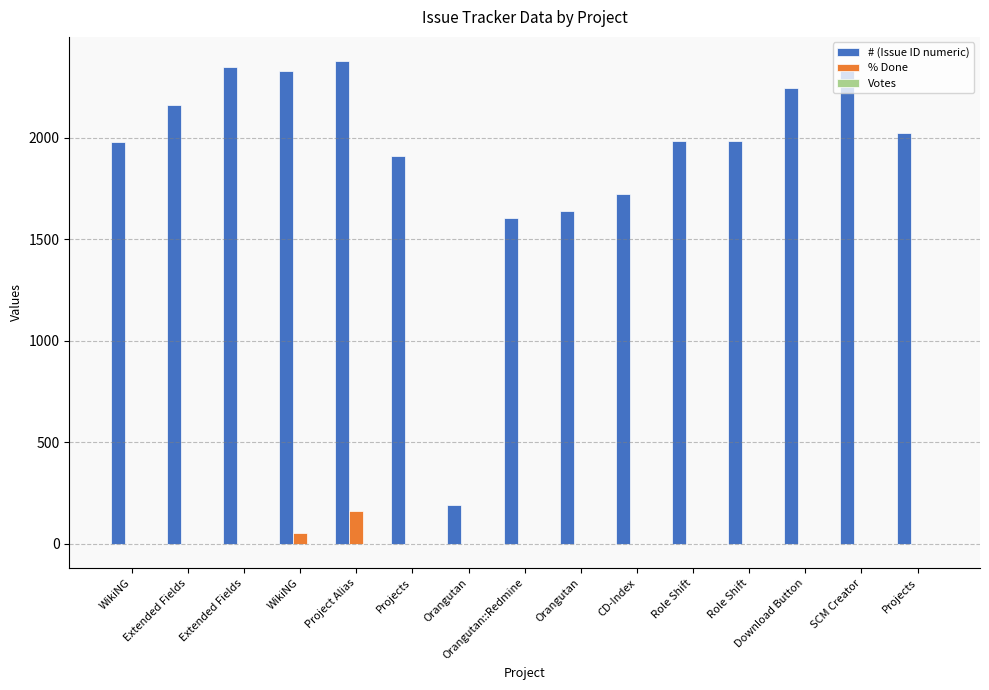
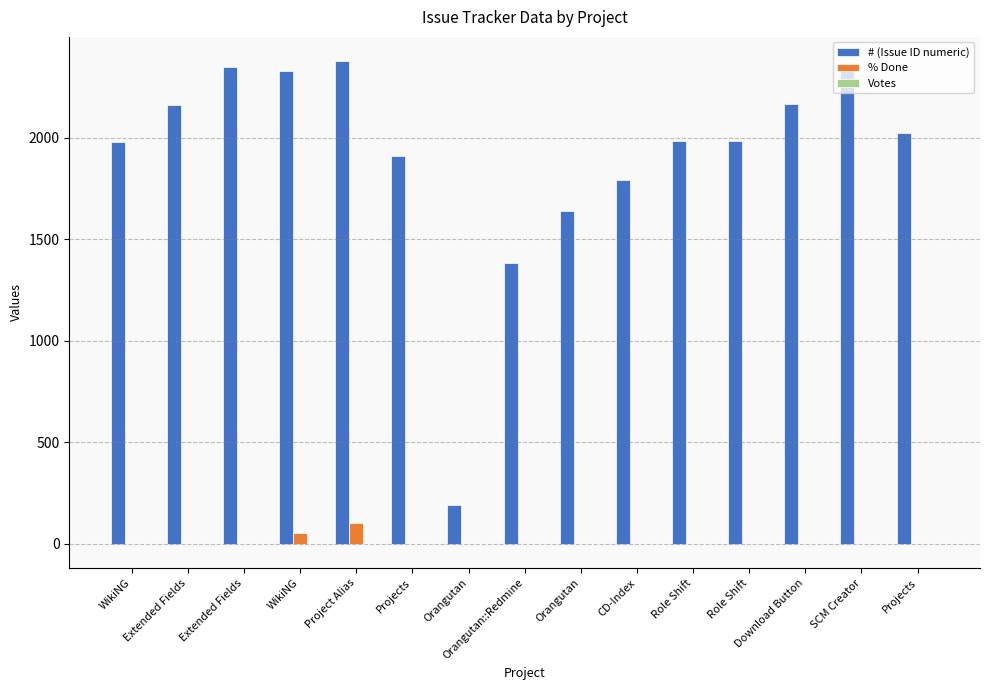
% Done, Project Alias: 160 -> 100
# (Issue ID numeric), Orangutan::Redmine: 1600 -> 1380
# (Issue ID numeric), CD-Index: 1720 -> 1790
# (Issue ID numeric), Download Button: 2250 -> 2170
